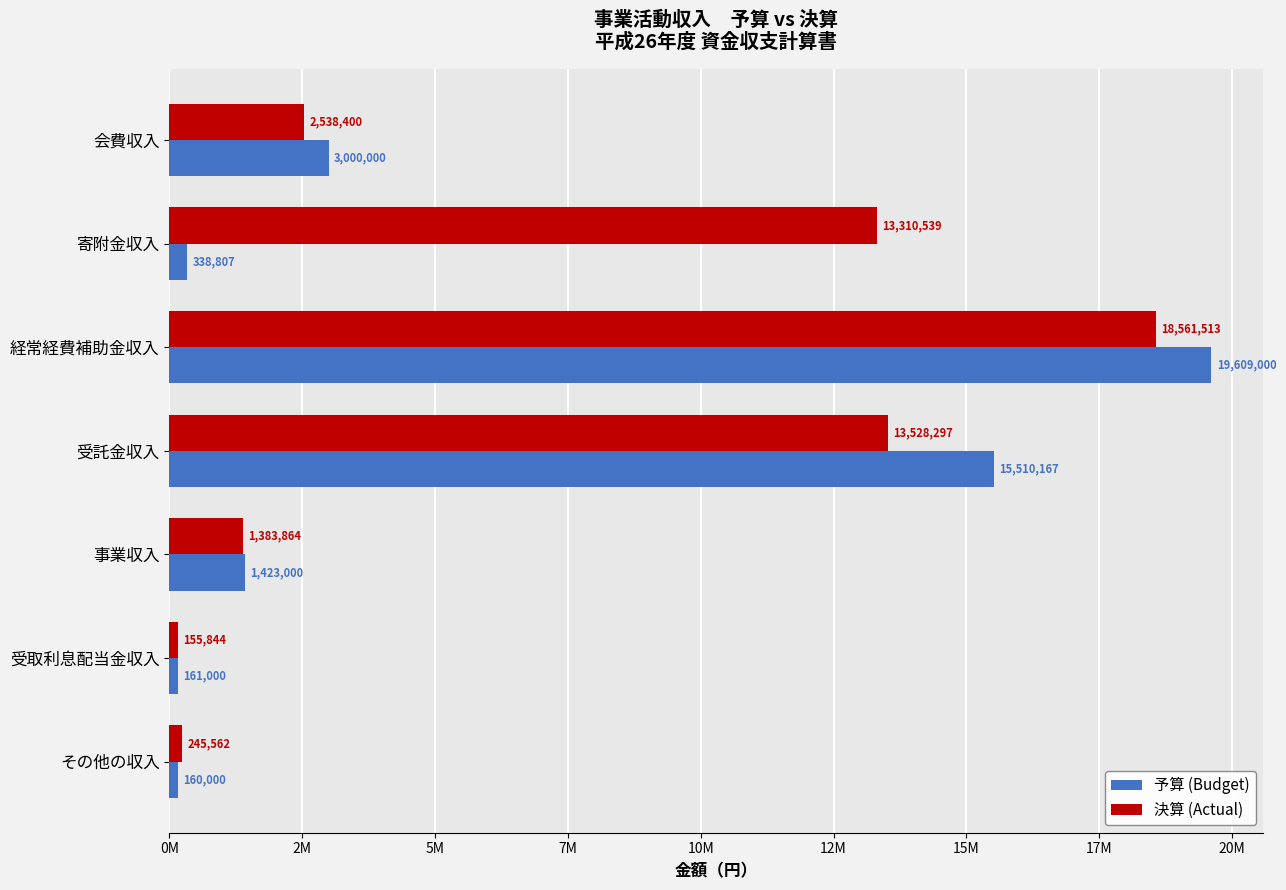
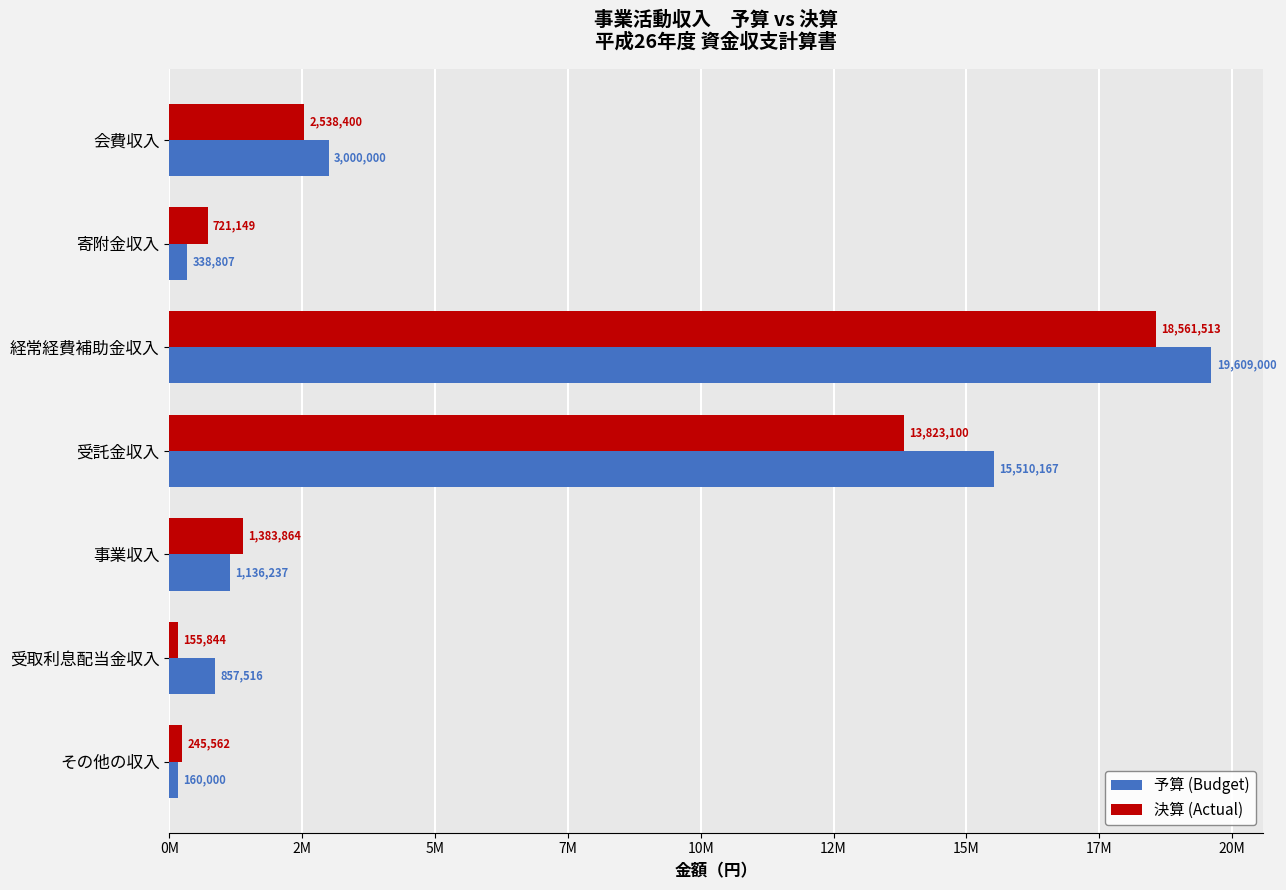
決算 (Actual), 寄附金収入: 13,310,539 -> 721,149
決算 (Actual), 受託金収入: 13,528,297 -> 13,823,100
予算 (Budget), 事業収入: 1,423,000 -> 1,136,237
予算 (Budget), 受取利息配当金収入: 161,000 -> 857,516
